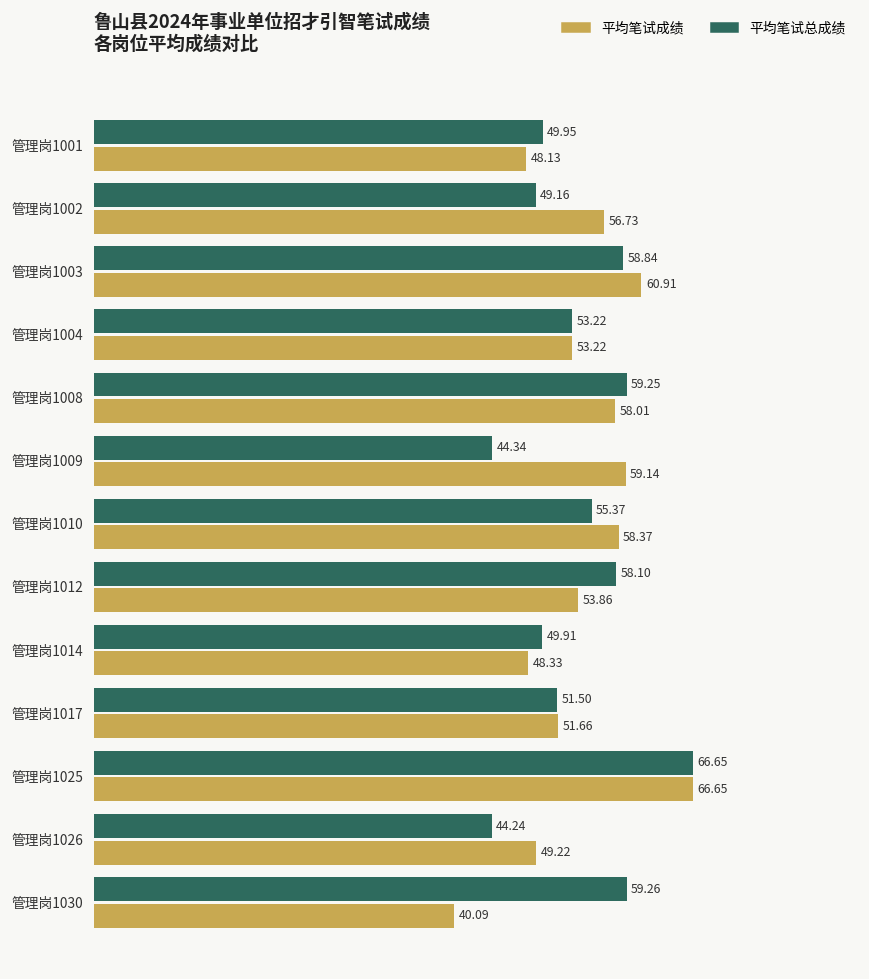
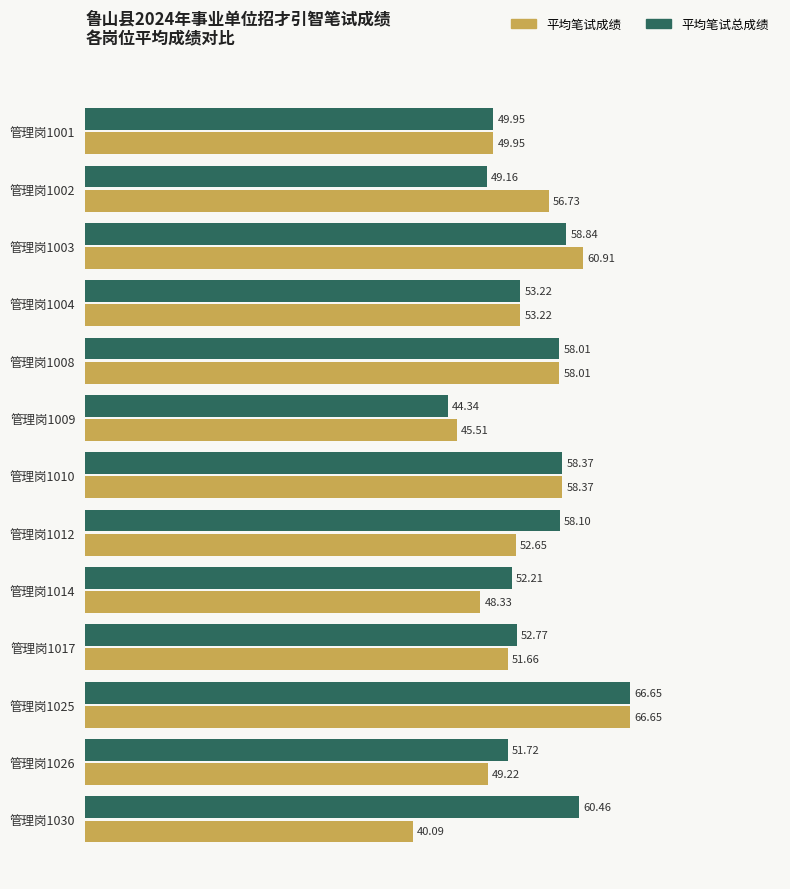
平均笔试成绩, 管理岗1001: 48.13 -> 49.95
平均笔试总成绩, 管理岗1008: 59.25 -> 58.01
平均笔试成绩, 管理岗1009: 59.14 -> 45.51
平均笔试总成绩, 管理岗1010: 55.37 -> 58.37
平均笔试成绩, 管理岗1012: 53.86 -> 52.65
平均笔试总成绩, 管理岗1014: 49.91 -> 52.21
平均笔试总成绩, 管理岗1017: 51.50 -> 52.77
平均笔试总成绩, 管理岗1026: 44.24 -> 51.72
平均笔试总成绩, 管理岗1030: 59.26 -> 60.46
